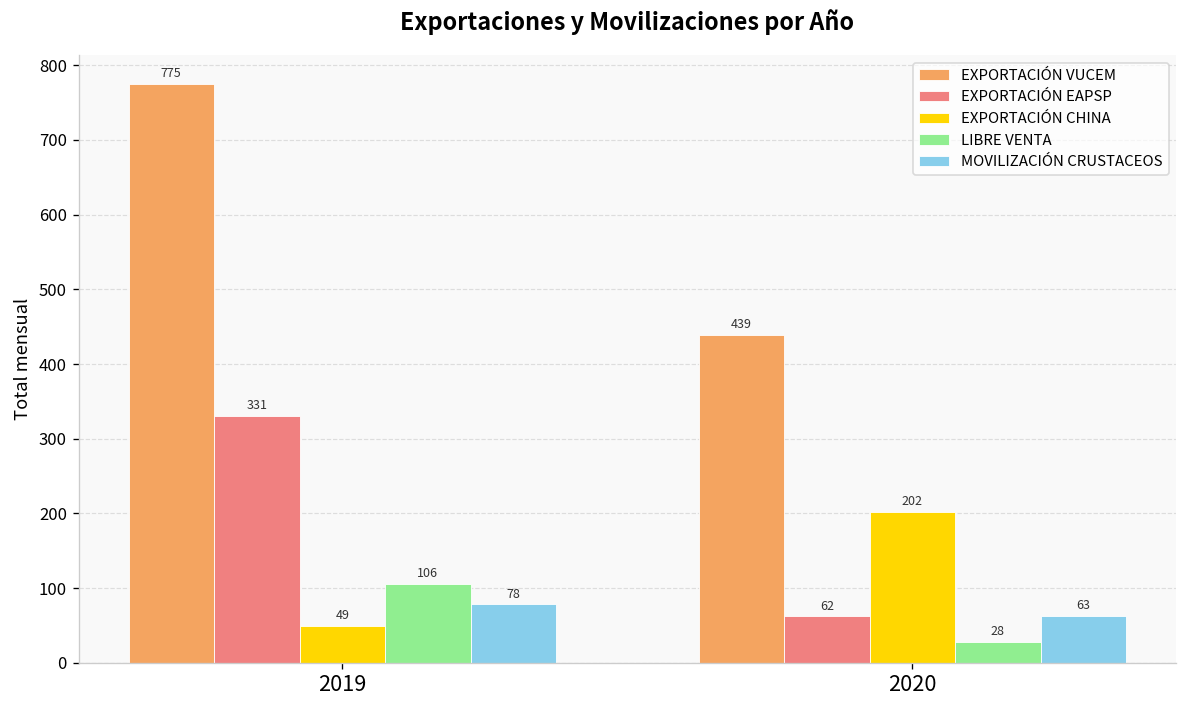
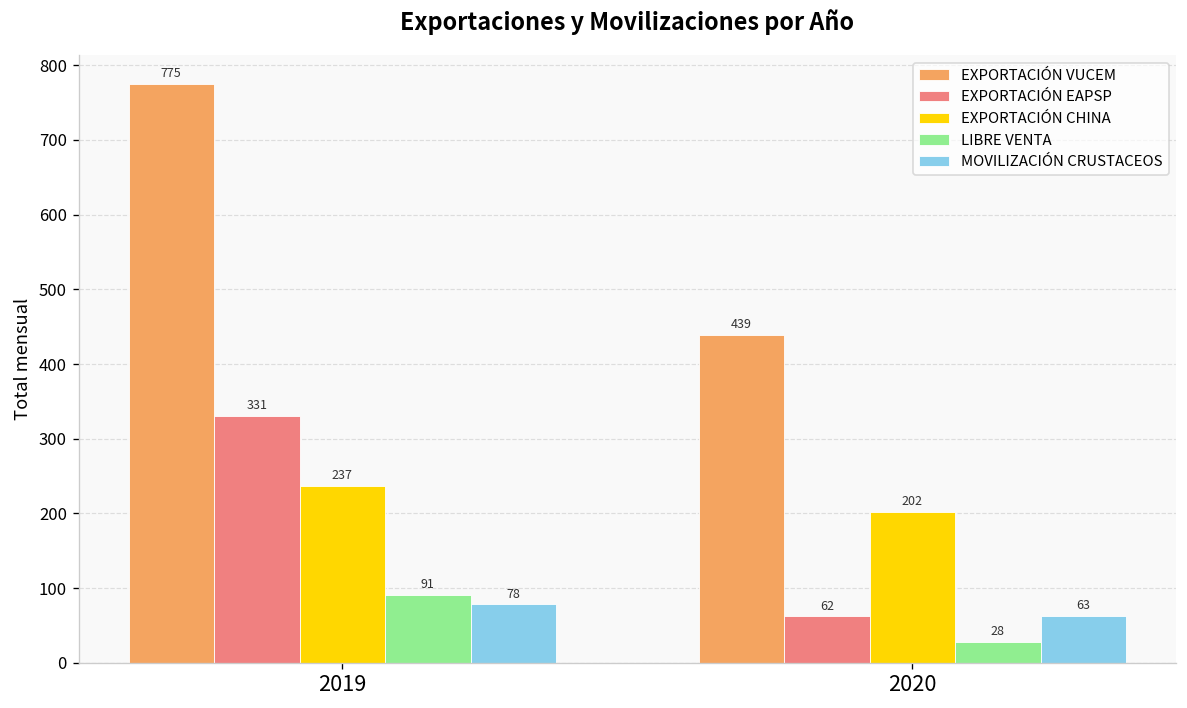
EXPORTACIÓN CHINA, 2019: 49 -> 237
LIBRE VENTA, 2019: 106 -> 91
